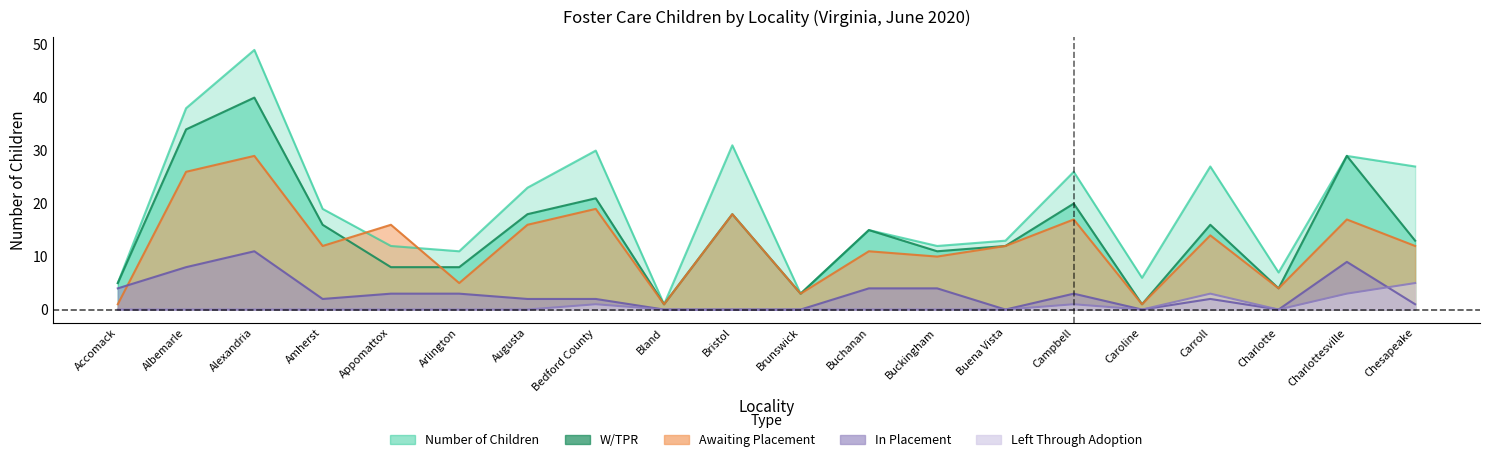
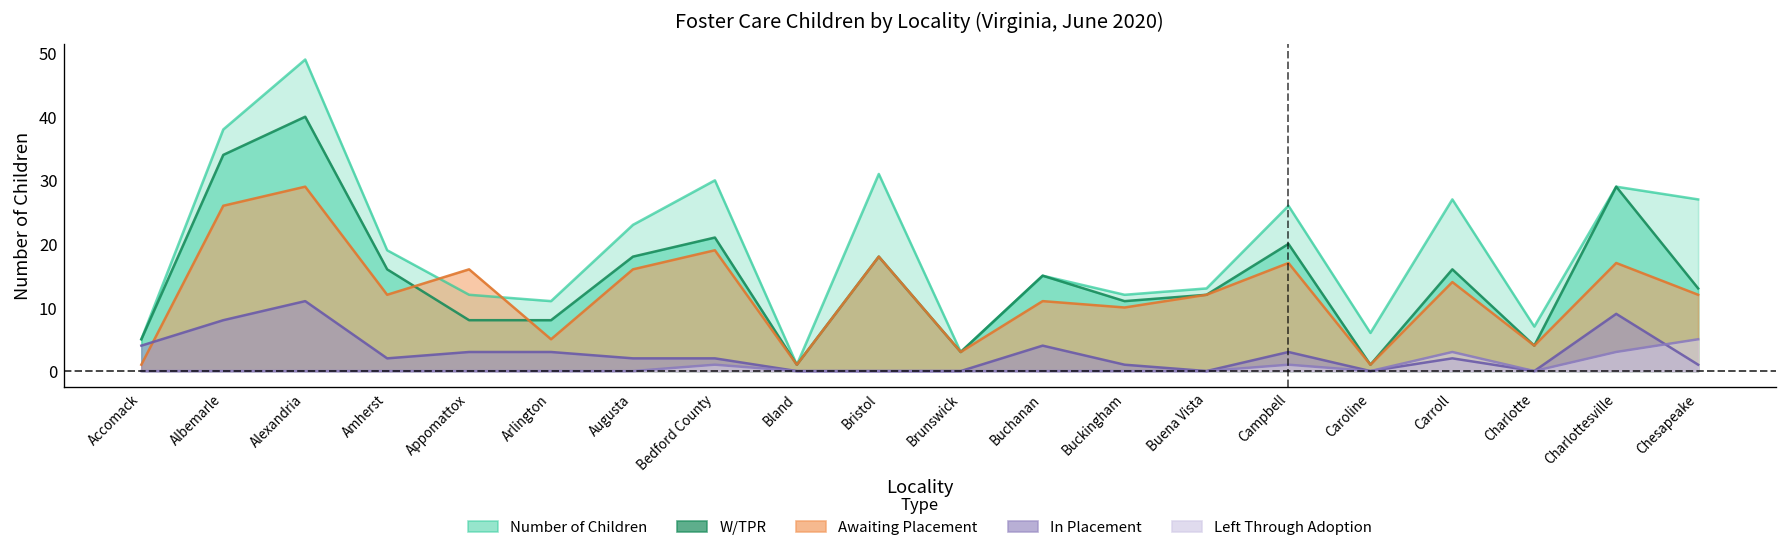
In Placement, Buckingham: 4 -> 1
